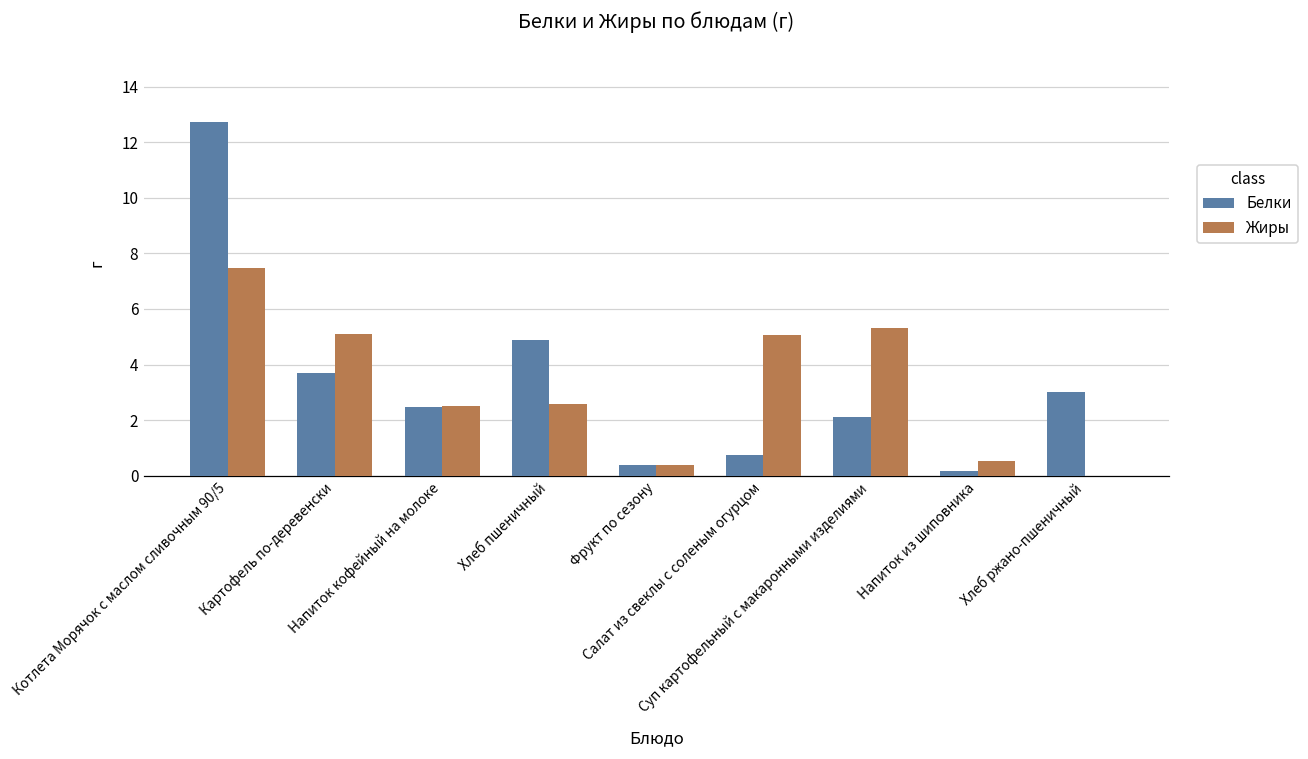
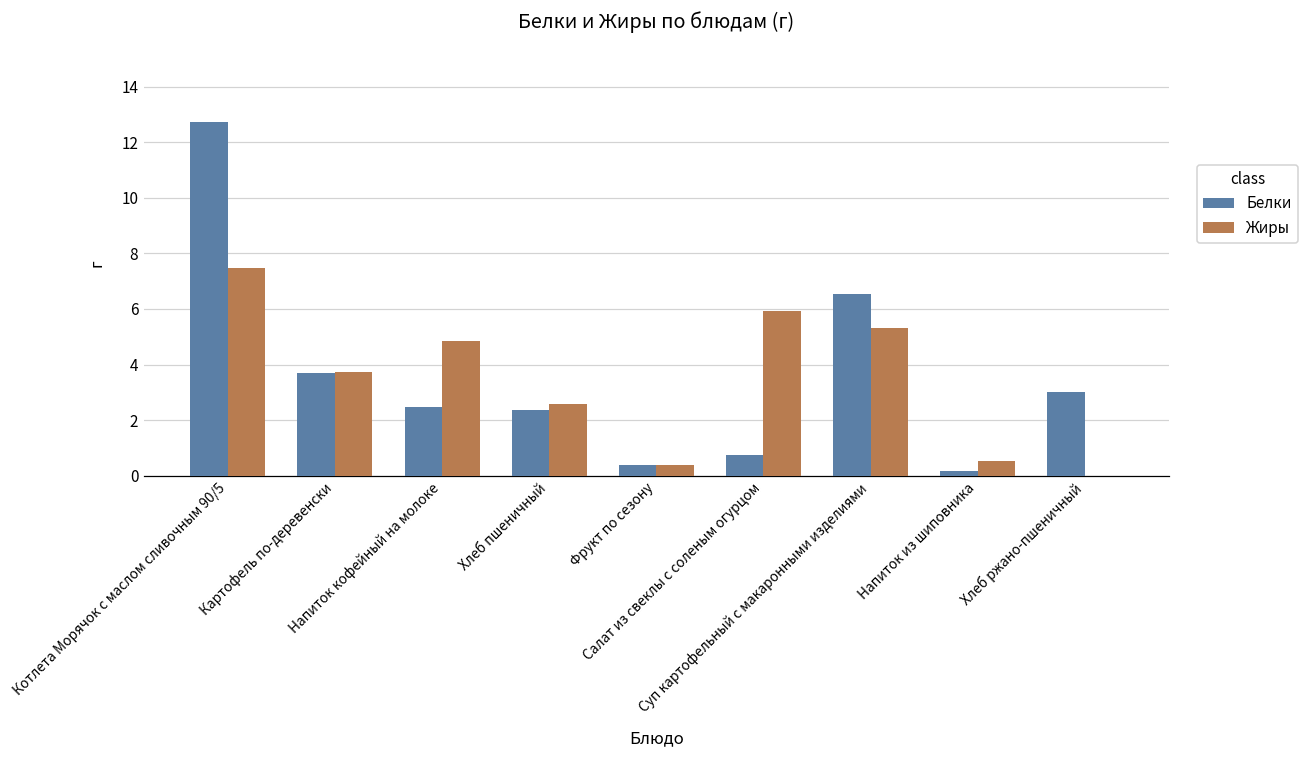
Жиры, Картофель по-деревенски: 5.1 -> 3.8
Жиры, Напиток кофейный на молоке: 2.5 -> 4.9
Белки, Хлеб пшеничный: 4.9 -> 2.4
Жиры, Салат из свеклы с соленым огурцом: 5.1 -> 5.9
Белки, Суп картофельный с макаронными изделиями: 2.1 -> 6.5
